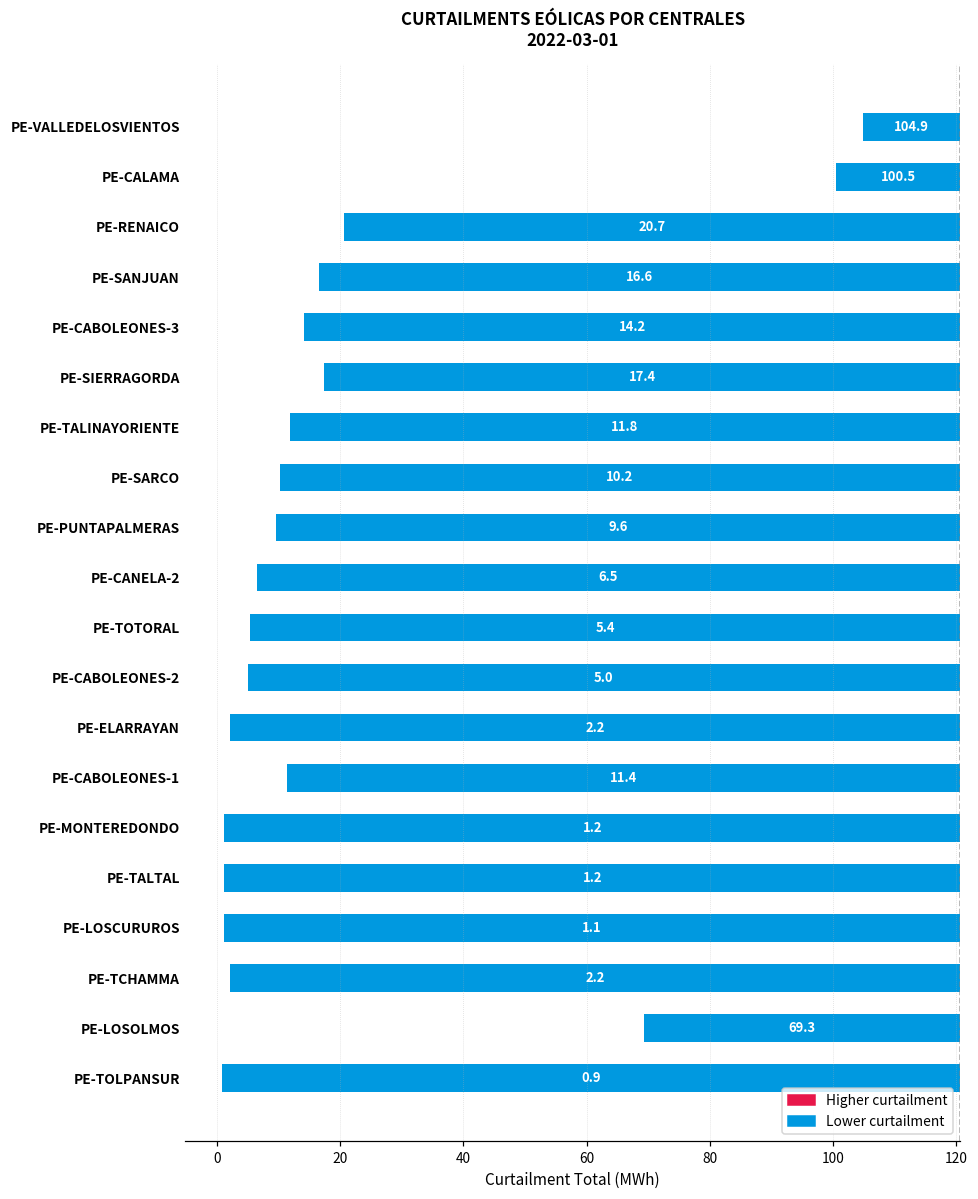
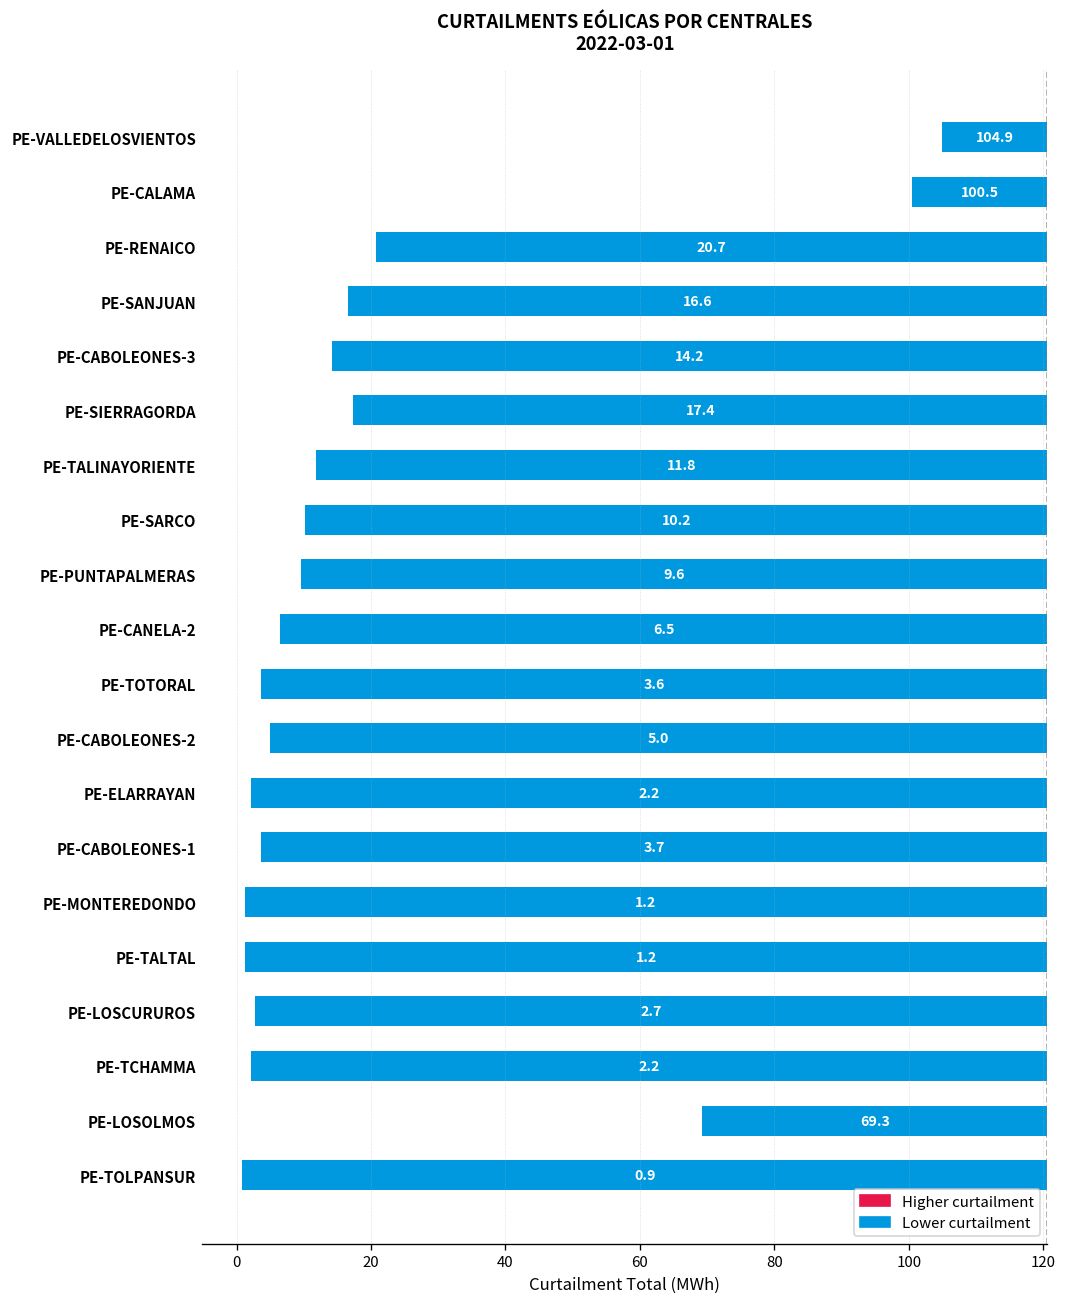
PE-TOTORAL: 5.4 -> 3.6
PE-CABOLEONES-1: 11.4 -> 3.7
PE-LOSCURUROS: 1.1 -> 2.7
